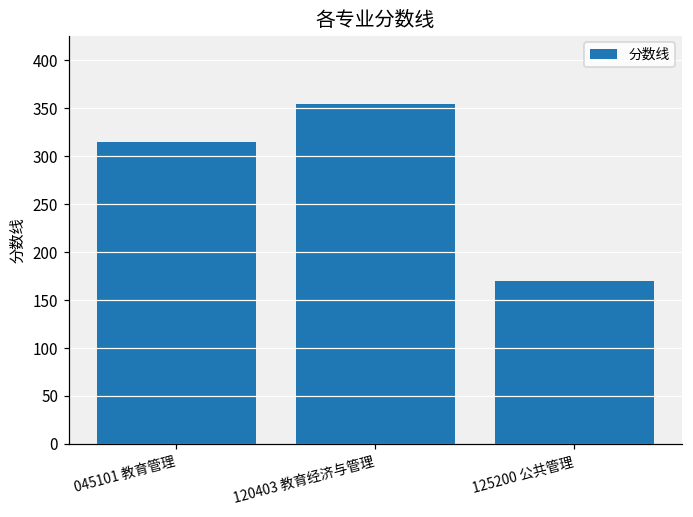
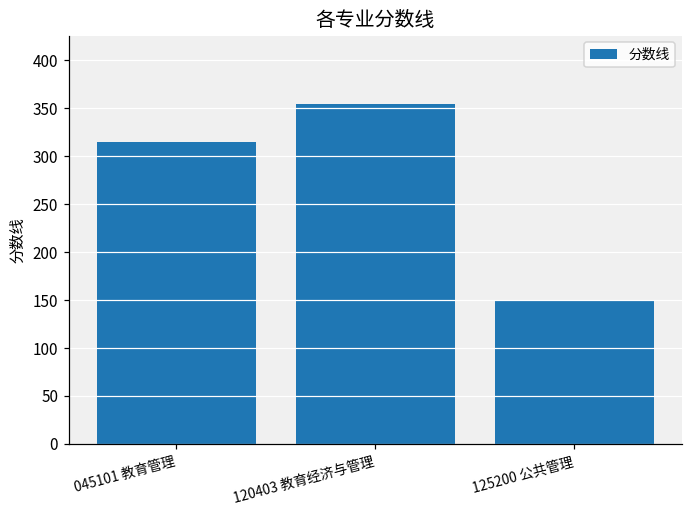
125200 公共管理: 170 -> 150
